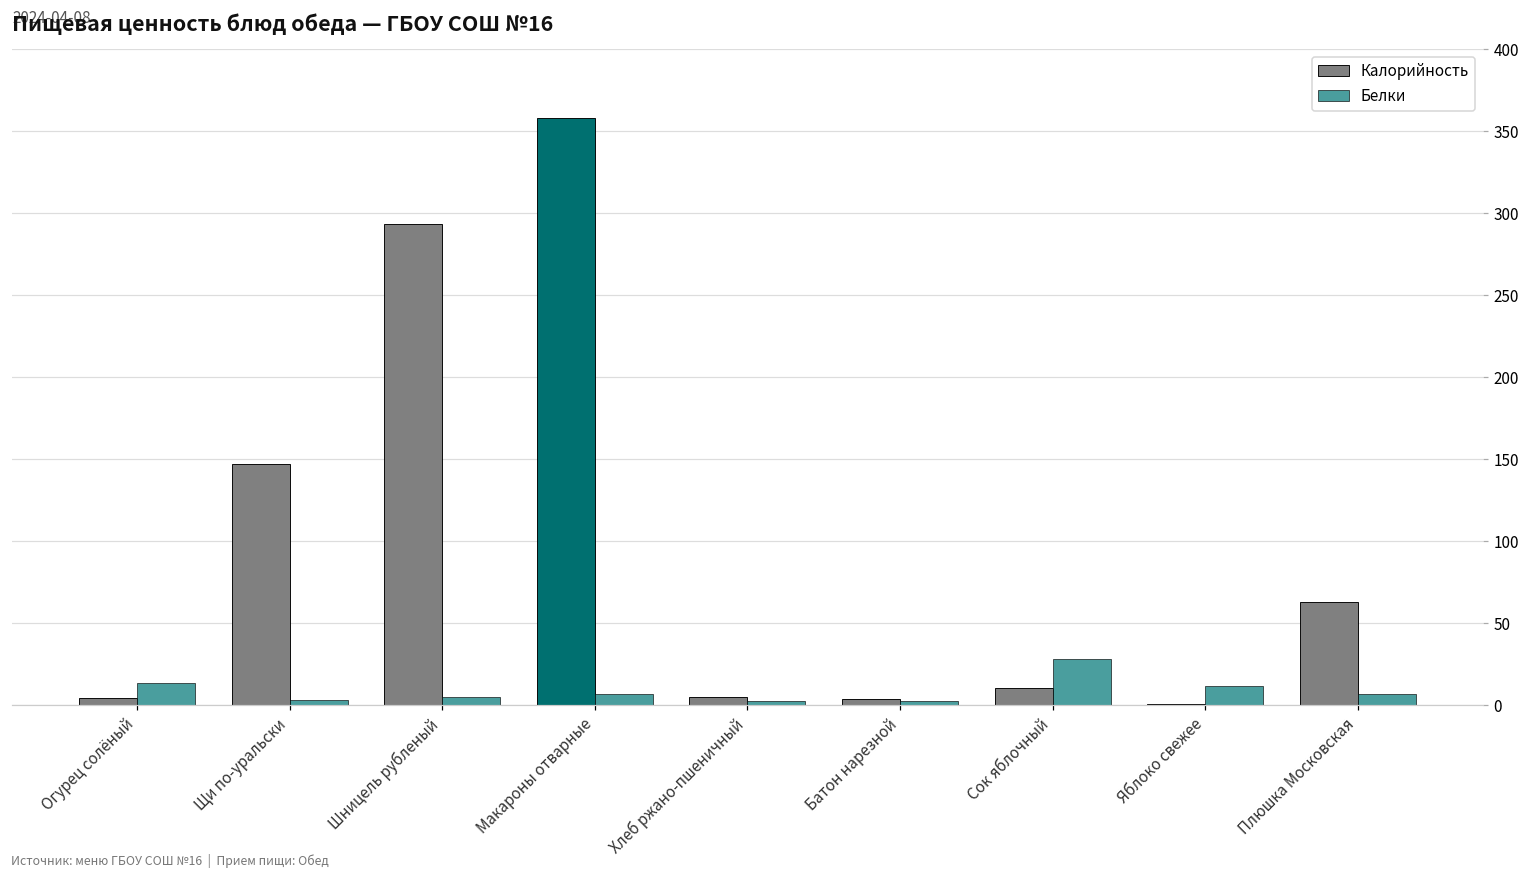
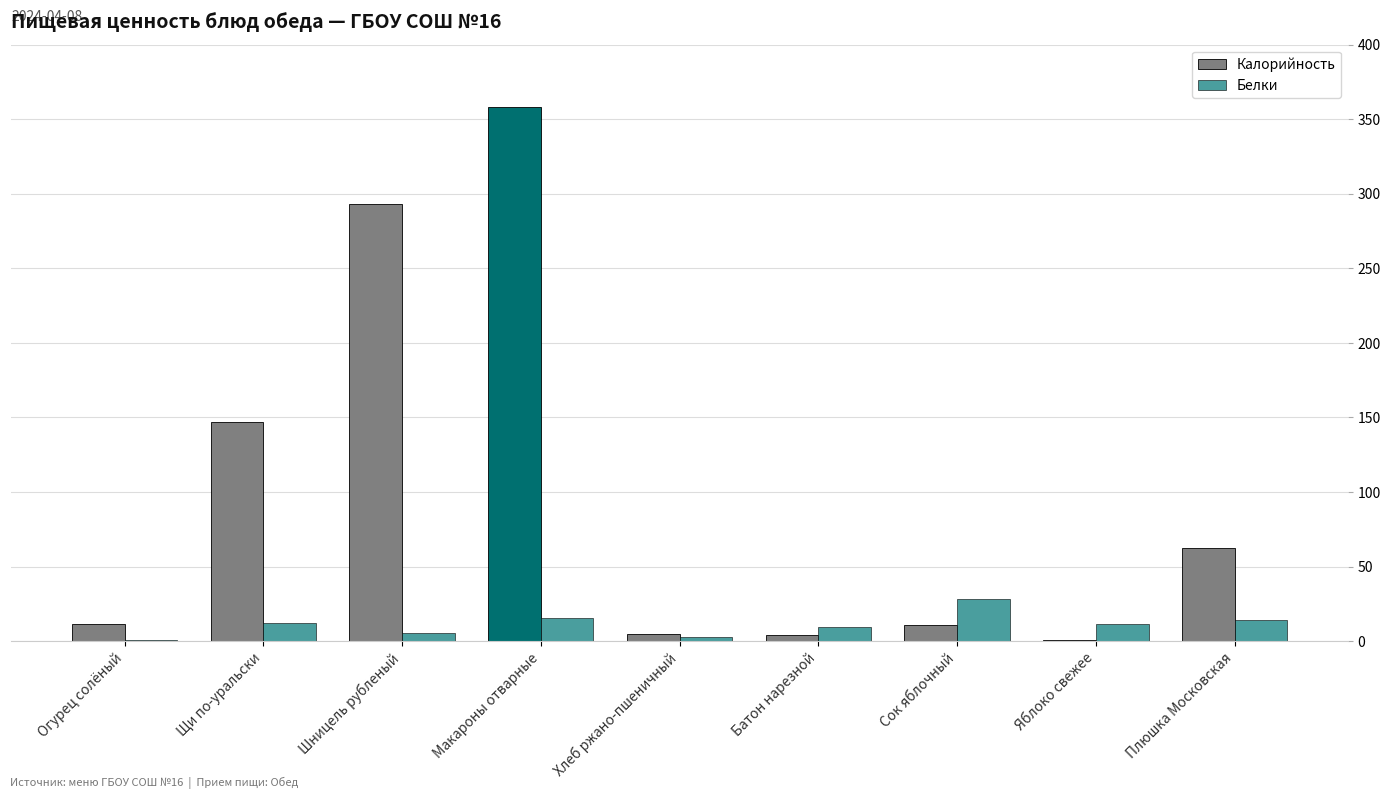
Калорийность, Огурец солёный: 4 -> 12
Белки, Огурец солёный: 14 -> 1
Белки, Щи по-уральски: 3 -> 12
Белки, Макароны отварные: 7 -> 16
Белки, Батон нарезной: 2 -> 10
Белки, Плюшка Московская: 7 -> 14
